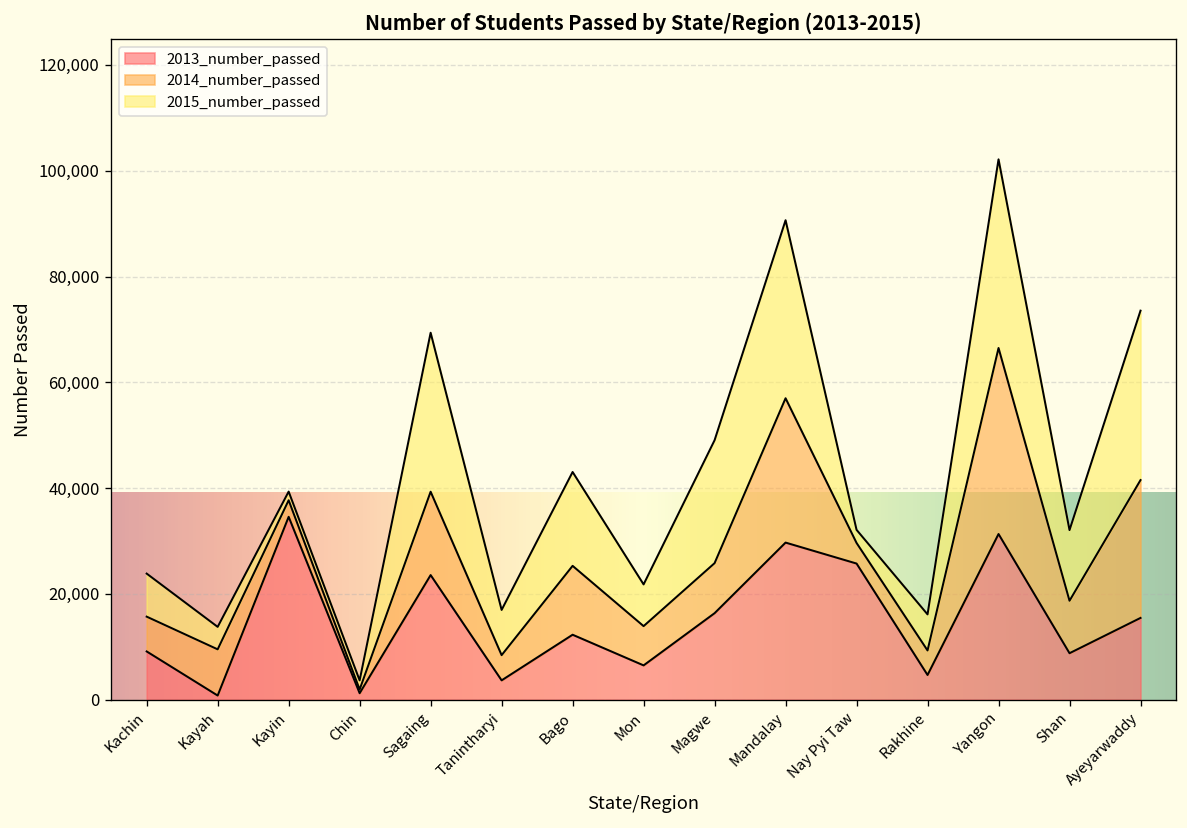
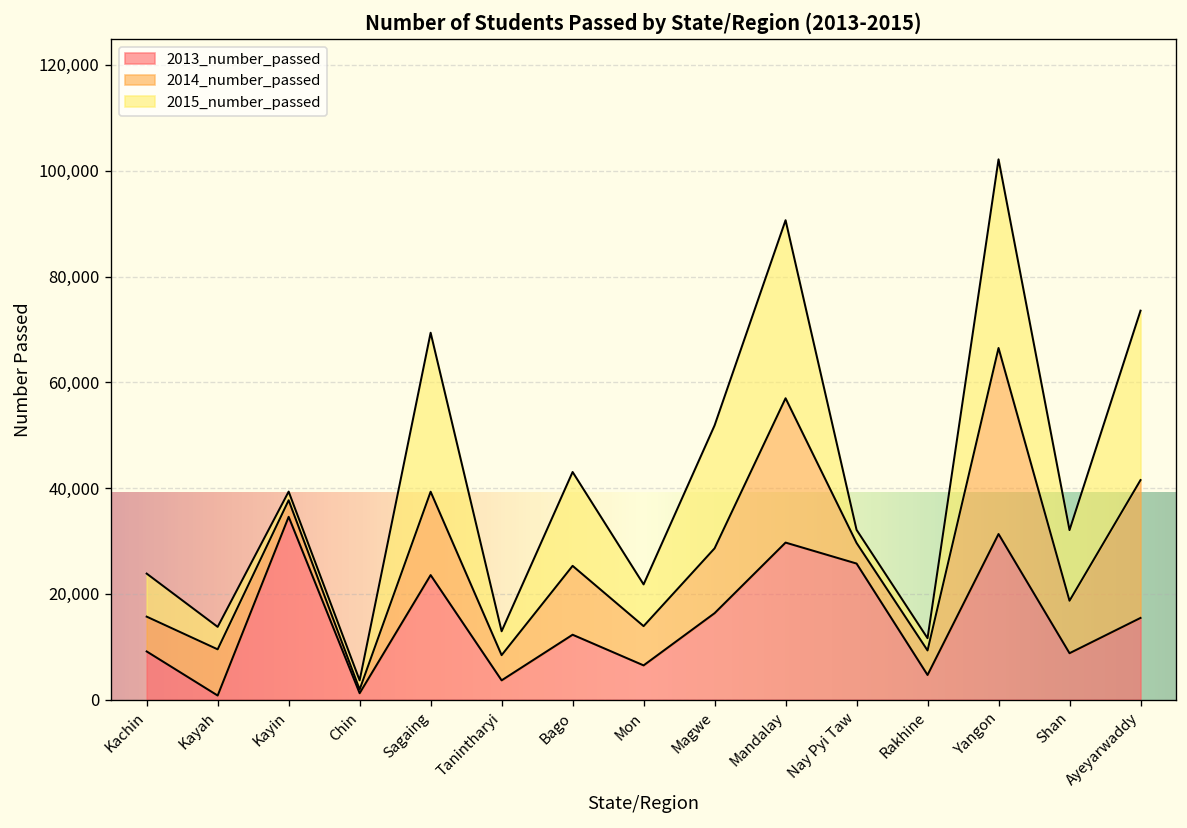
2015_number_passed, Tanintharyi: 9,000 -> 5,000
2014_number_passed, Magwe: 9,000 -> 12,000
2015_number_passed, Rakhine: 7,000 -> 2,000
